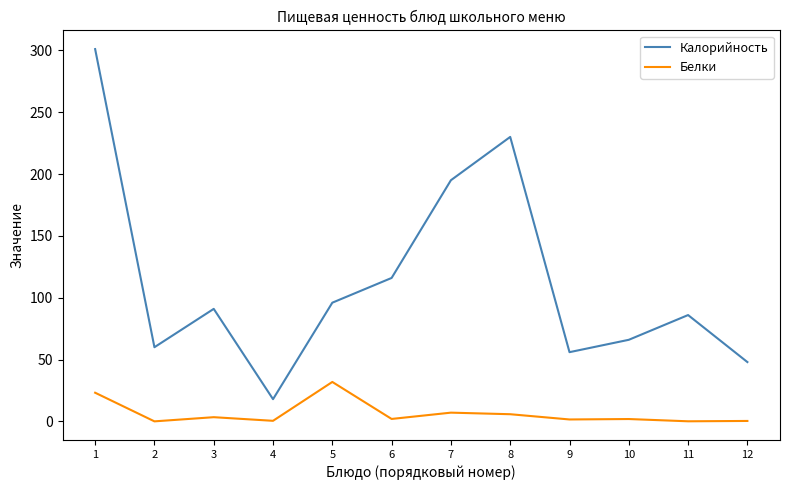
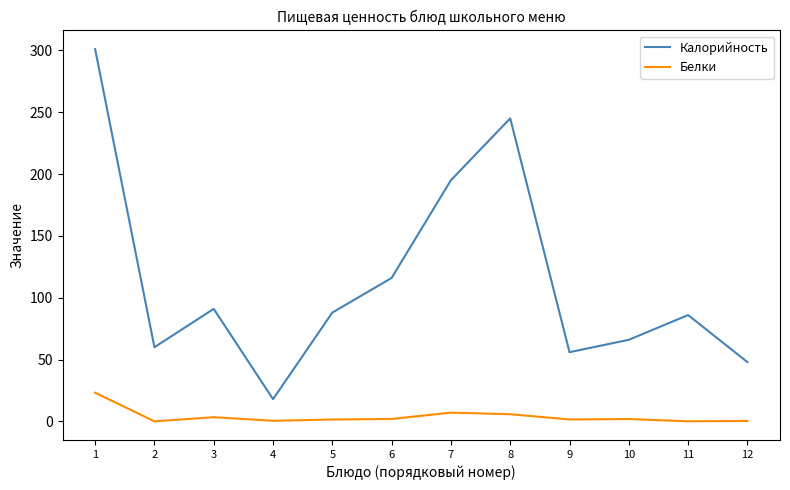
Калорийность, 5: 96 -> 88
Белки, 5: 32 -> 2
Калорийность, 8: 230 -> 245
